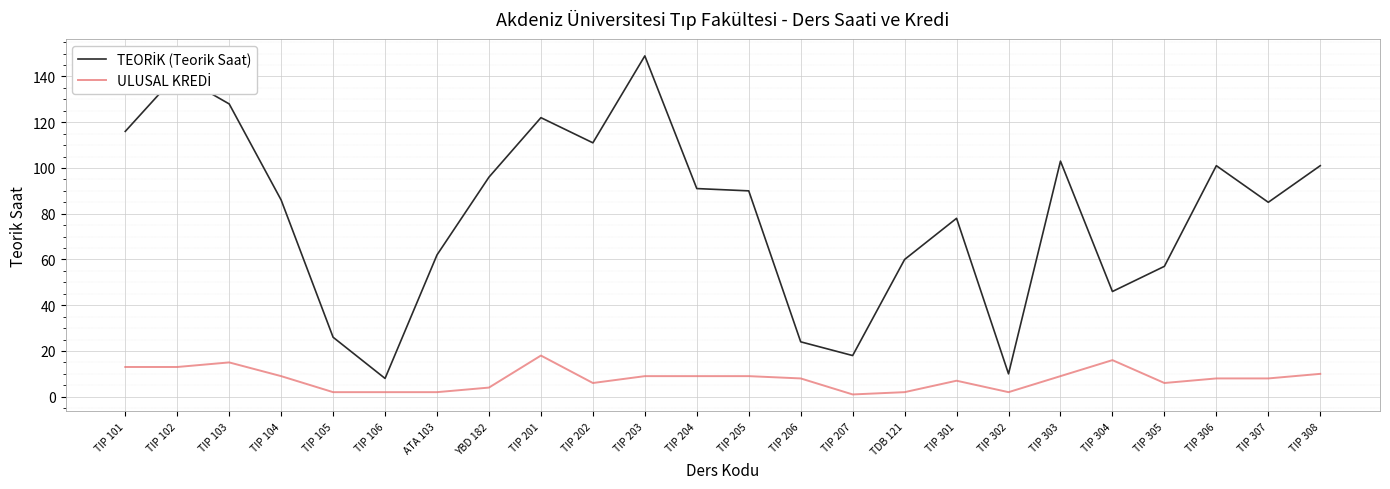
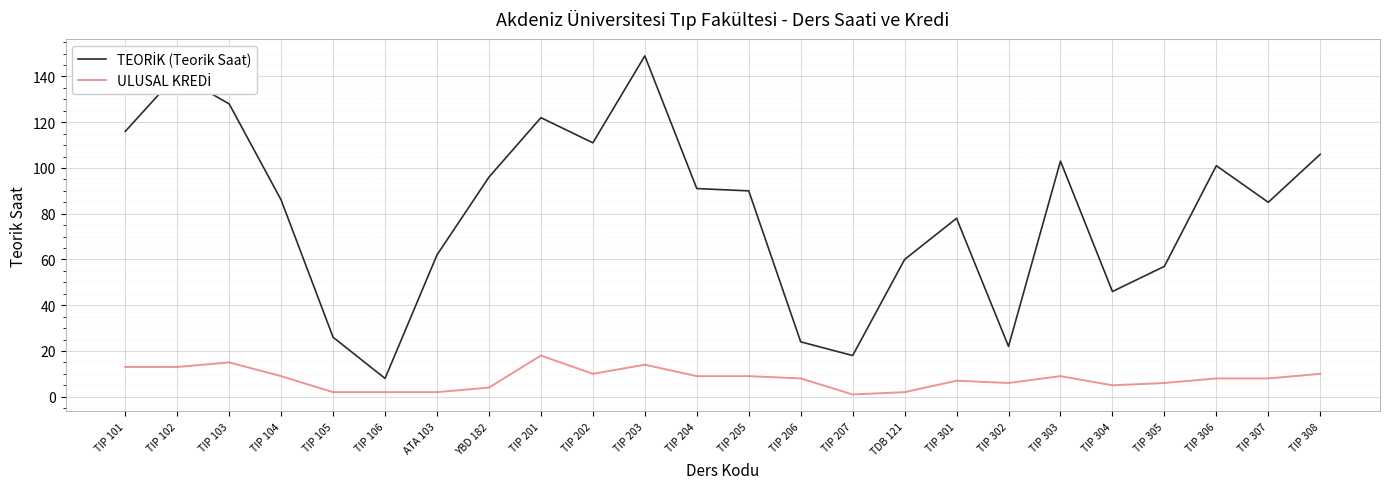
ULUSAL KREDİ, TIP 202: 6 -> 10
ULUSAL KREDİ, TIP 203: 9 -> 14
TEORİK (Teorik Saat), TIP 302: 10 -> 22
ULUSAL KREDİ, TIP 302: 2 -> 6
ULUSAL KREDİ, TIP 304: 16 -> 5
TEORİK (Teorik Saat), TIP 308: 101 -> 106
